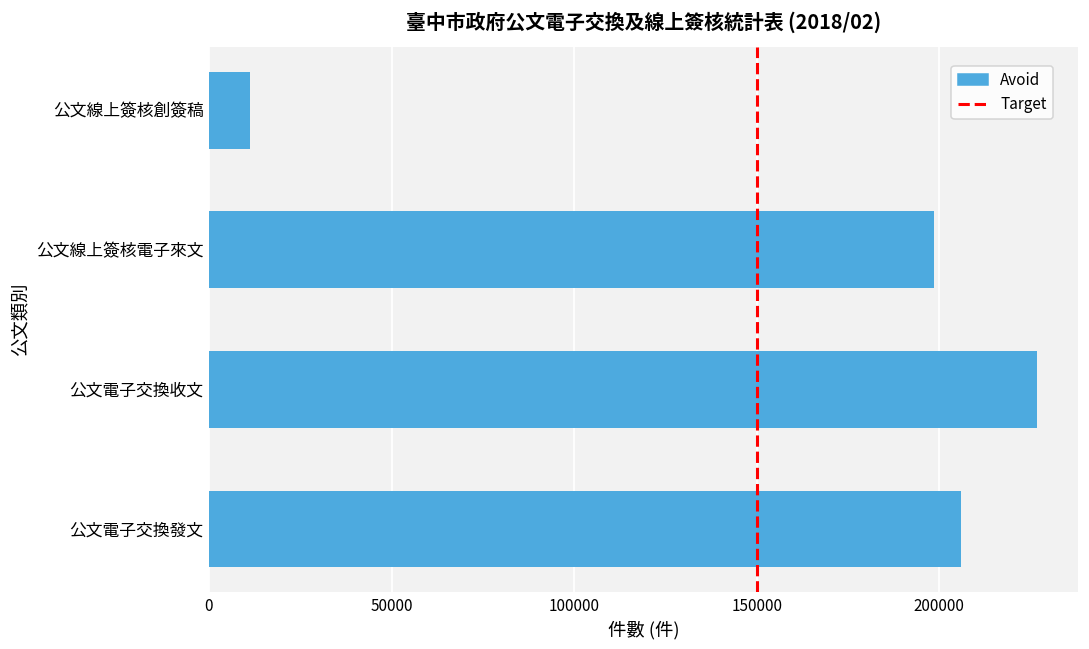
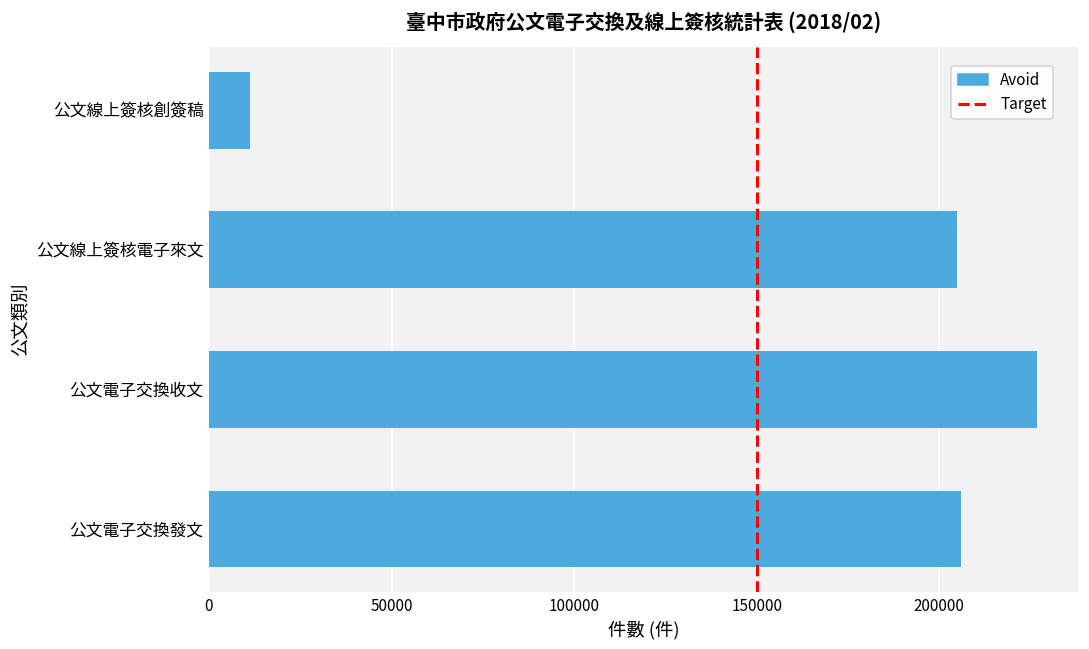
公文線上簽核電子來文: 199000 -> 205000
